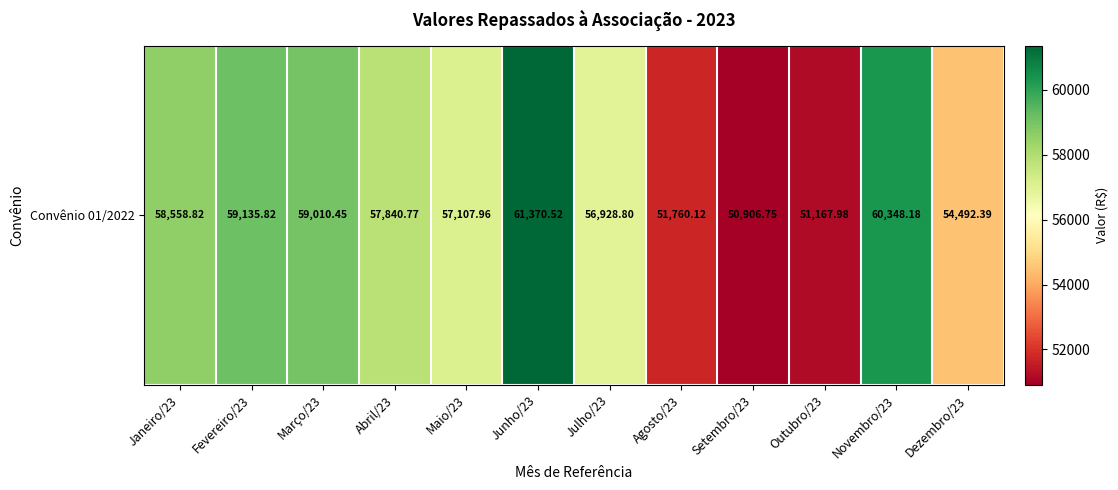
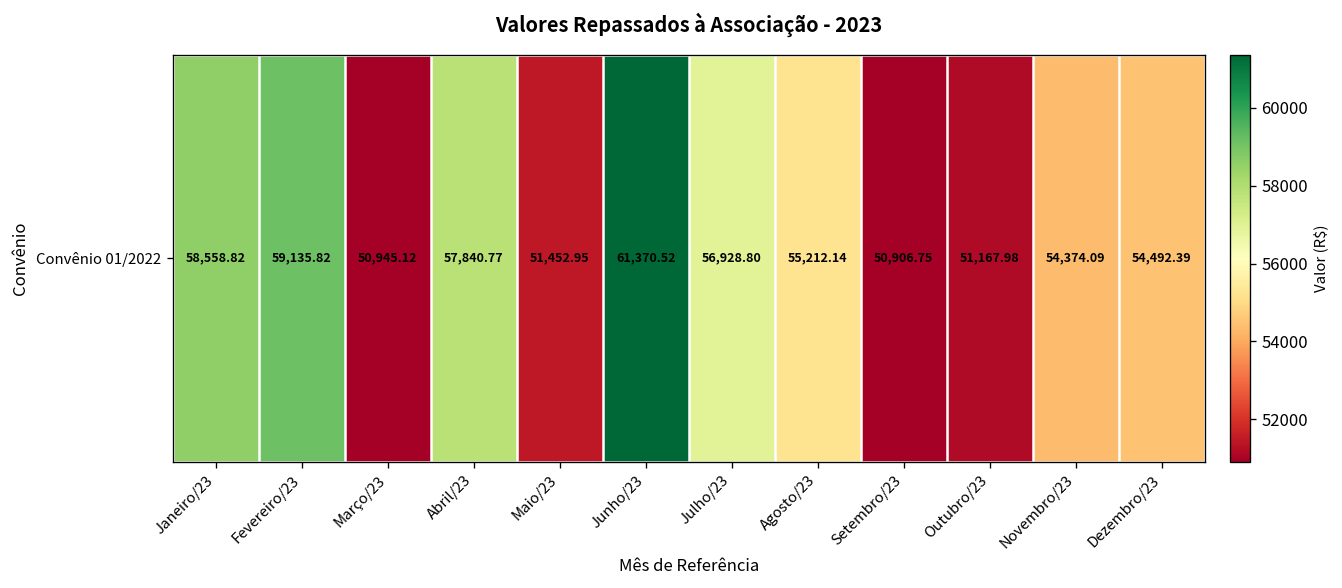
Convênio 01/2022, Março/23: 59,010.45 -> 50,945.12
Convênio 01/2022, Maio/23: 57,107.96 -> 51,452.95
Convênio 01/2022, Agosto/23: 51,760.12 -> 55,212.14
Convênio 01/2022, Novembro/23: 60,348.18 -> 54,374.09
